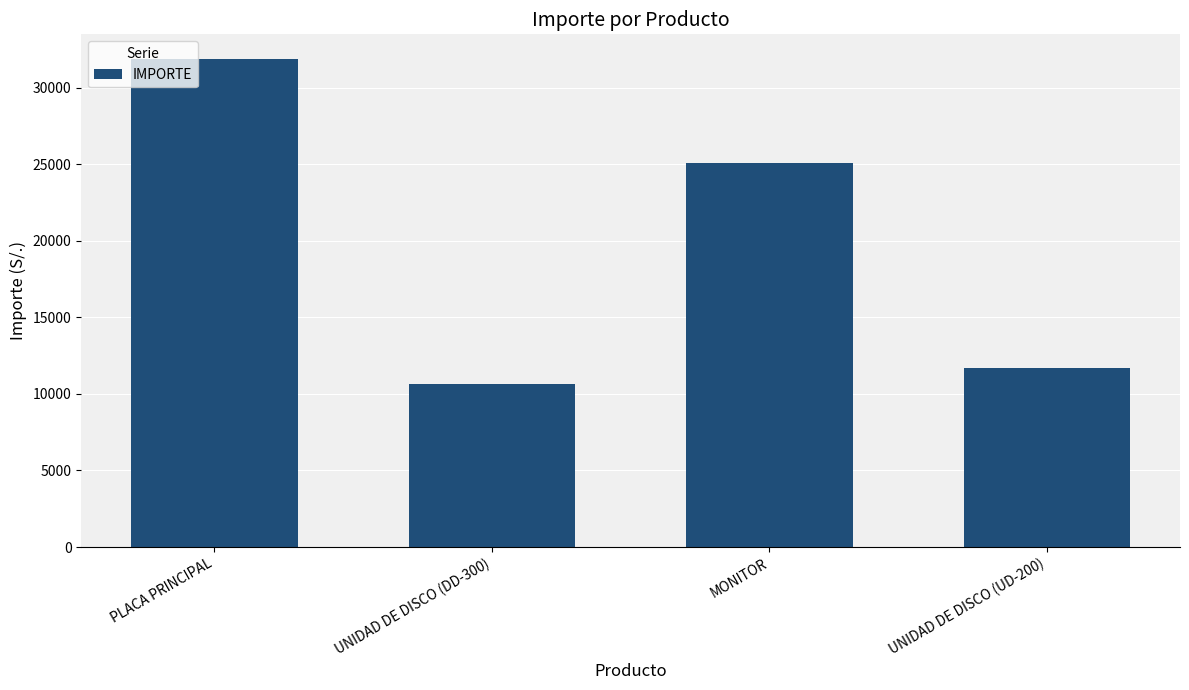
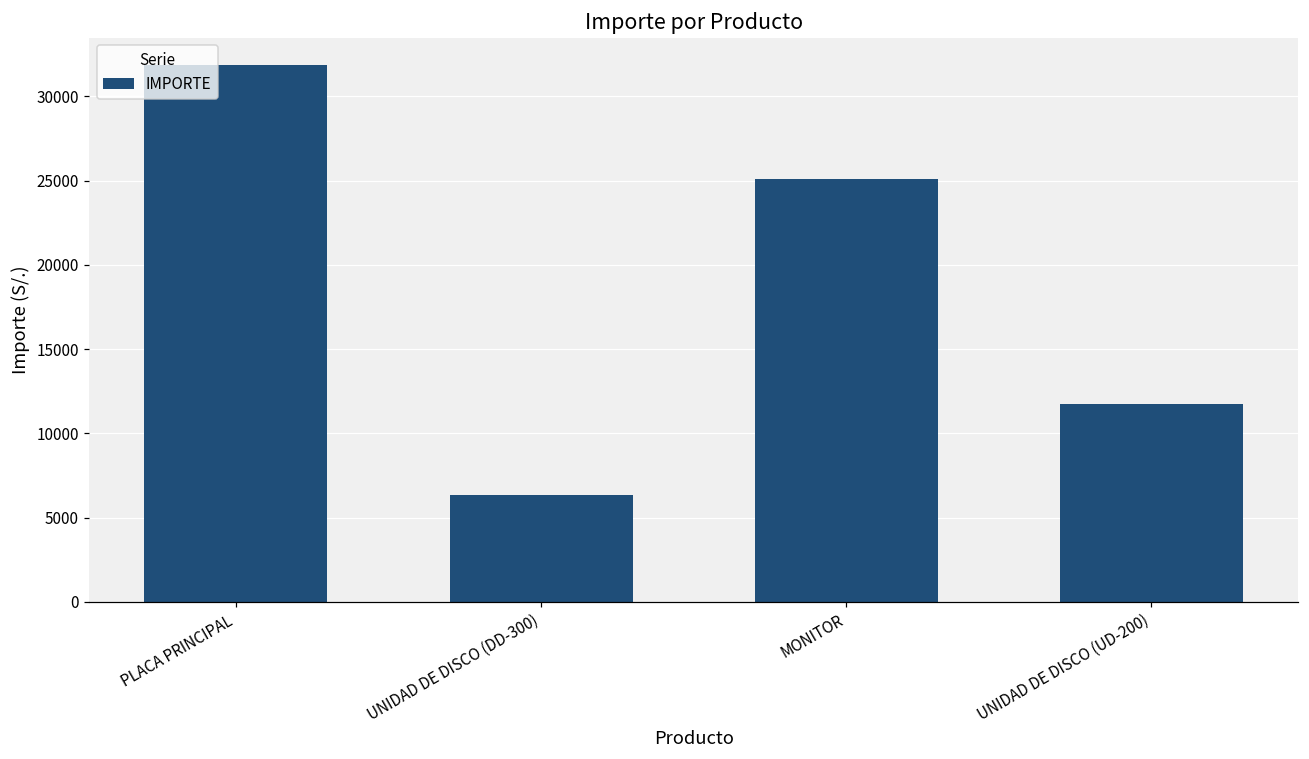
UNIDAD DE DISCO (DD-300): 10600 -> 6400
